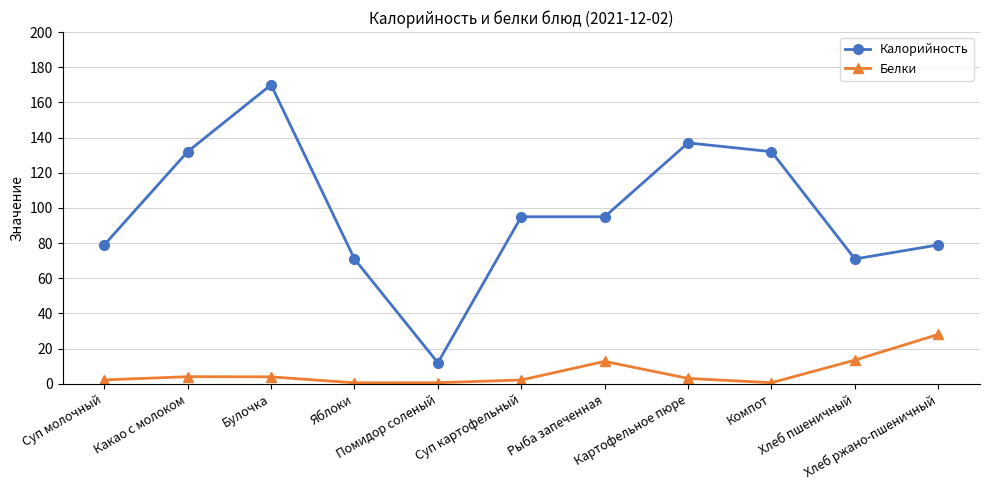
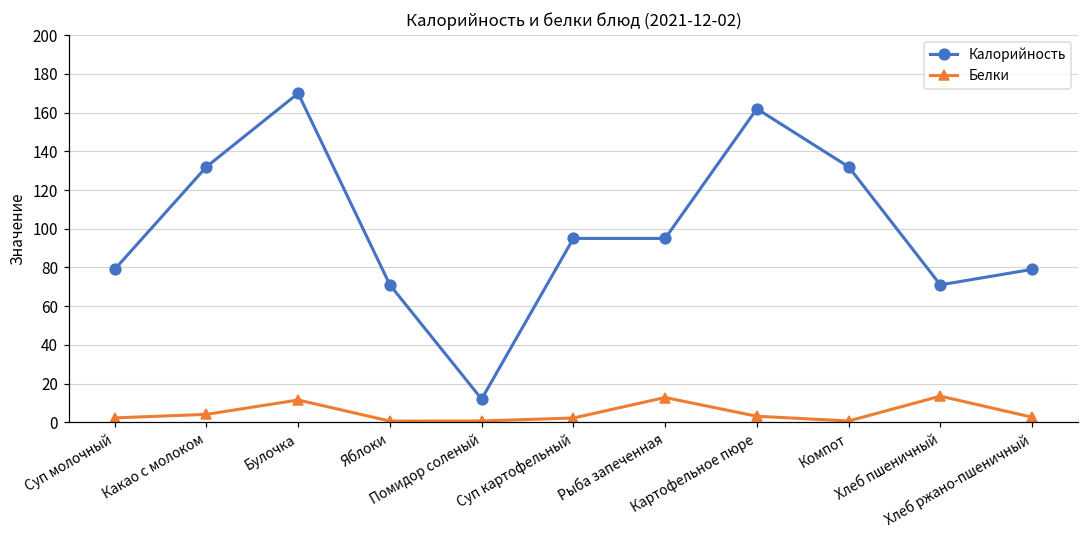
Белки, Булочка: 4 -> 12
Калорийность, Картофельное пюре: 137 -> 162
Белки, Хлеб ржано-пшеничный: 28 -> 3
